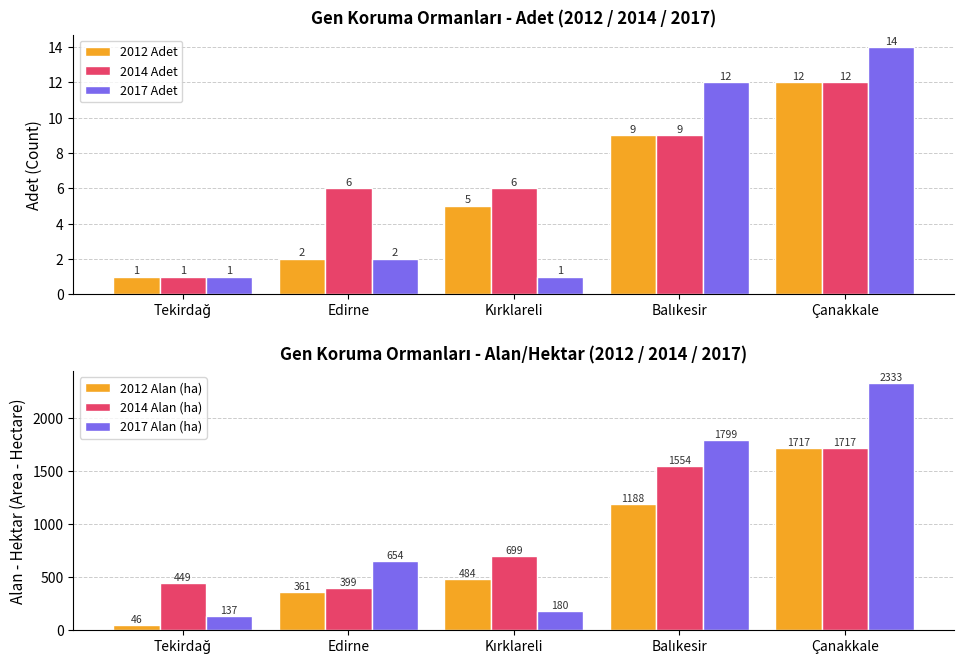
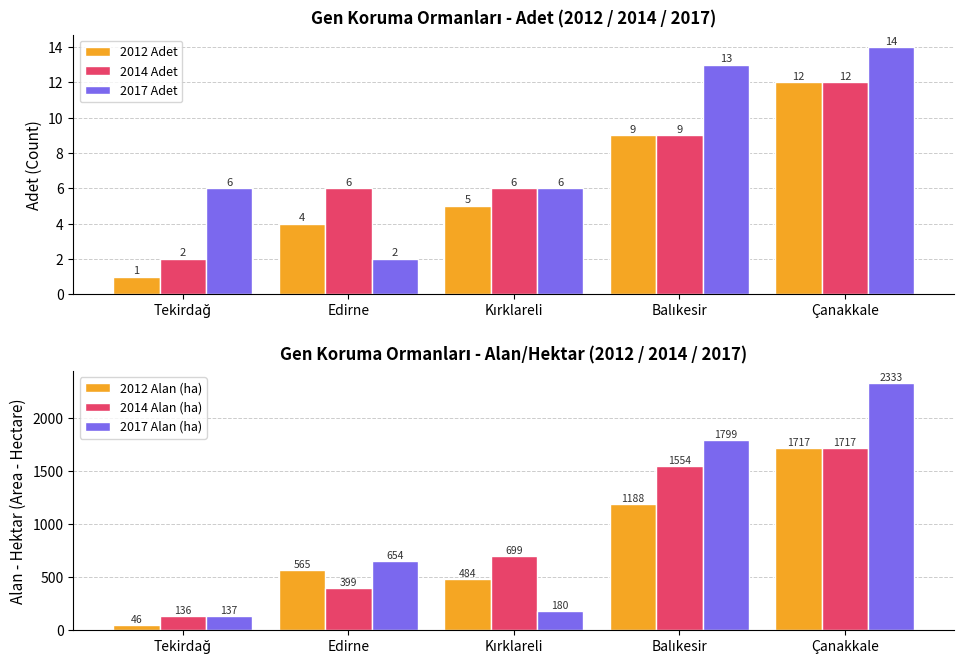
Gen Koruma Ormanları - Adet (2012 / 2014 / 2017), 2014 Adet, Tekirdağ: 1 -> 2
Gen Koruma Ormanları - Adet (2012 / 2014 / 2017), 2017 Adet, Tekirdağ: 1 -> 6
Gen Koruma Ormanları - Adet (2012 / 2014 / 2017), 2012 Adet, Edirne: 2 -> 4
Gen Koruma Ormanları - Adet (2012 / 2014 / 2017), 2017 Adet, Kırklareli: 1 -> 6
Gen Koruma Ormanları - Adet (2012 / 2014 / 2017), 2017 Adet, Balıkesir: 12 -> 13
Gen Koruma Ormanları - Alan/Hektar (2012 / 2014 / 2017), 2014 Alan (ha), Tekirdağ: 449 -> 136
Gen Koruma Ormanları - Alan/Hektar (2012 / 2014 / 2017), 2012 Alan (ha), Edirne: 361 -> 565
